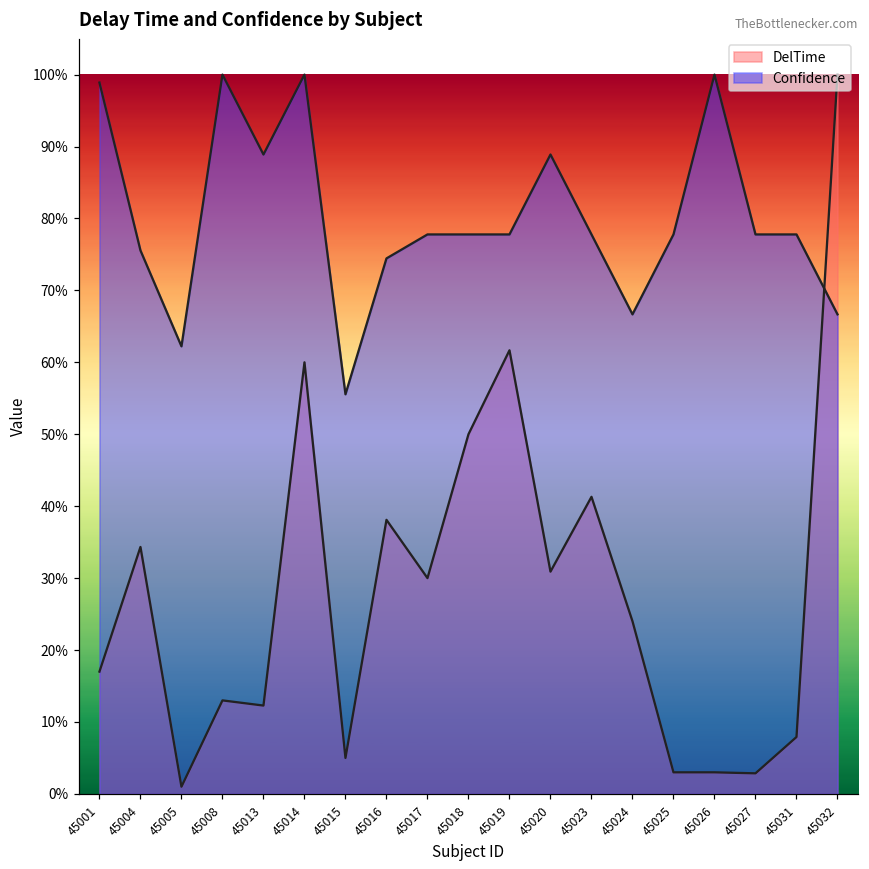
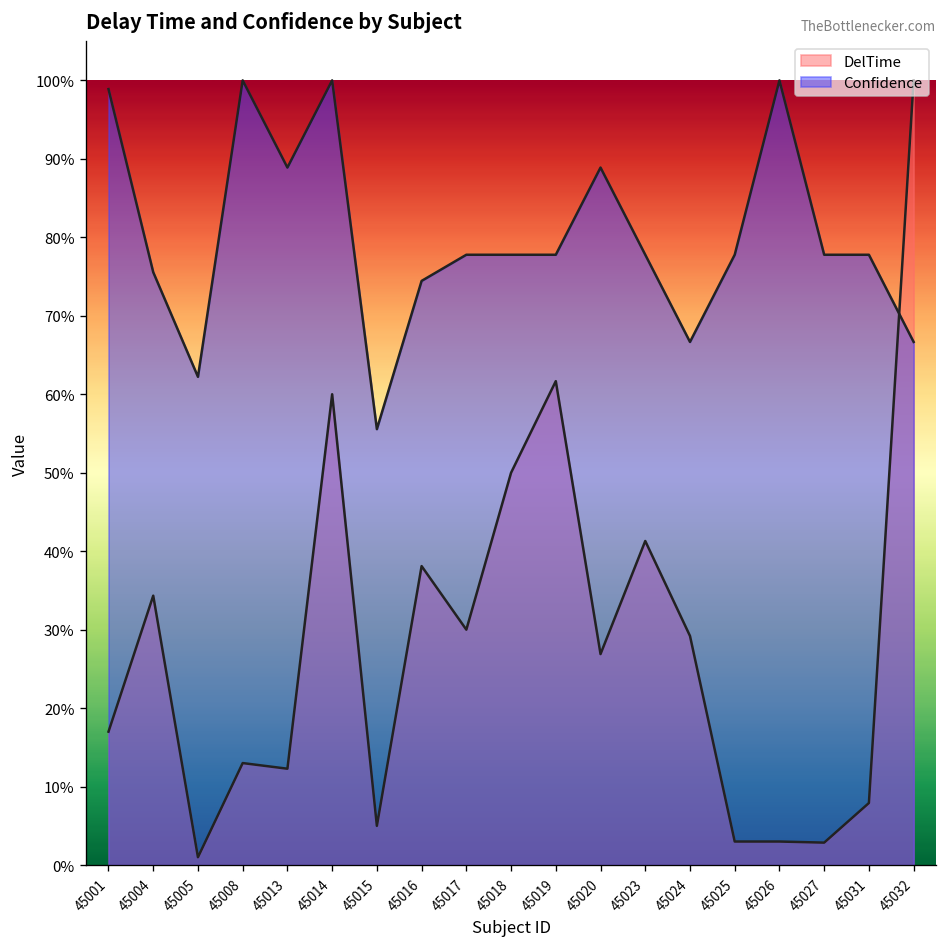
DelTime, 45020: 31% -> 27%
DelTime, 45024: 24% -> 29%
